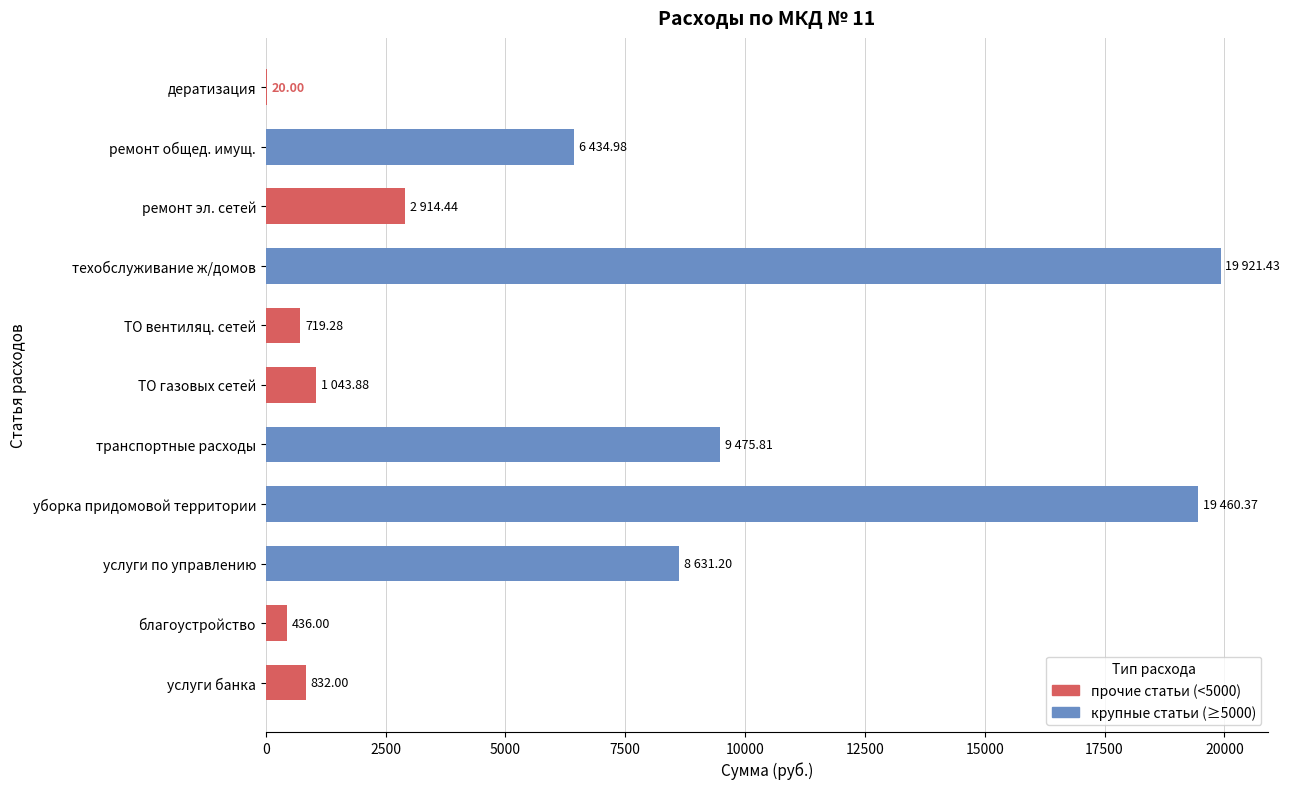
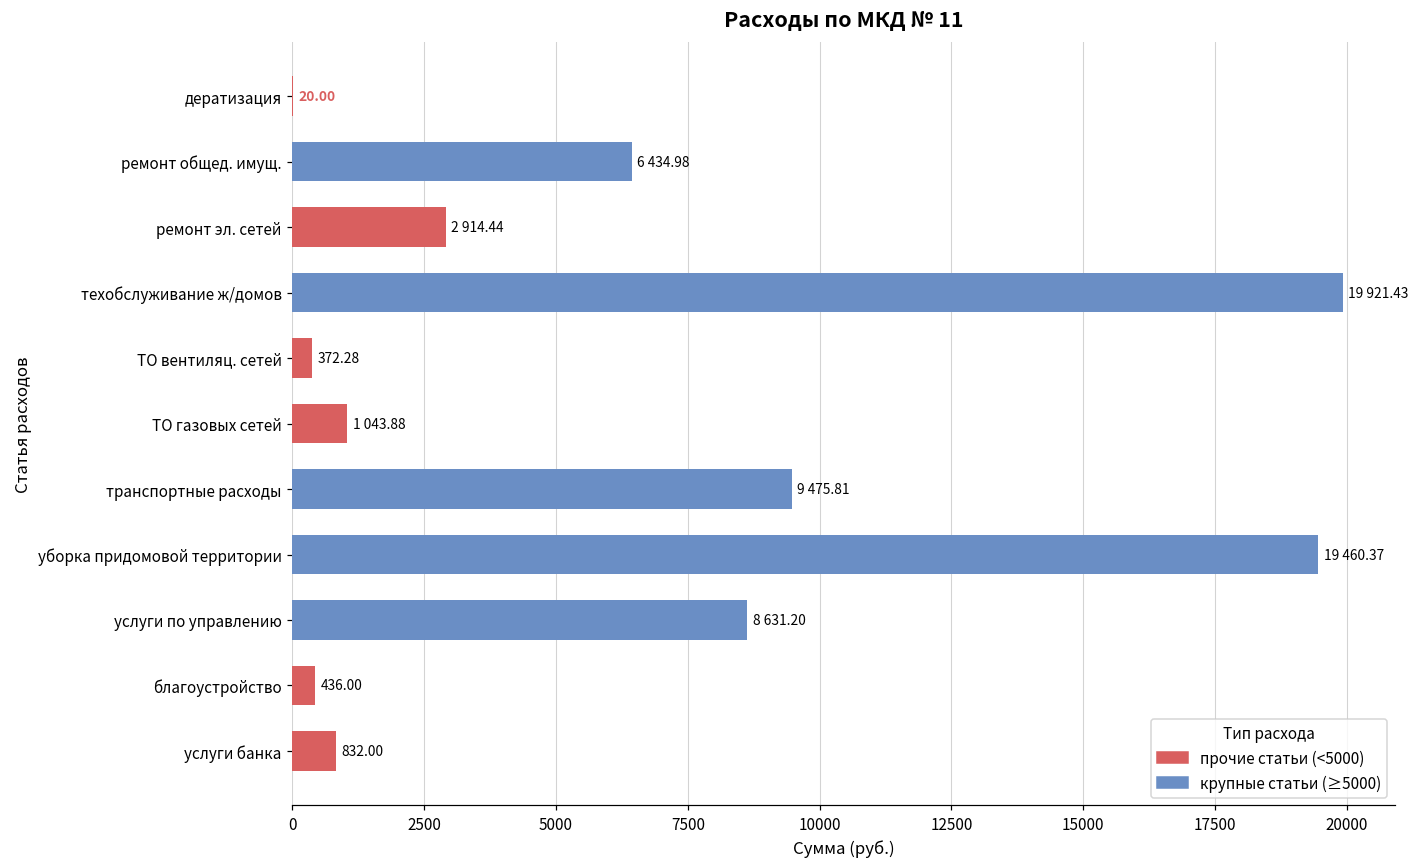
ТО вентиляц. сетей: 719.28 -> 372.28
